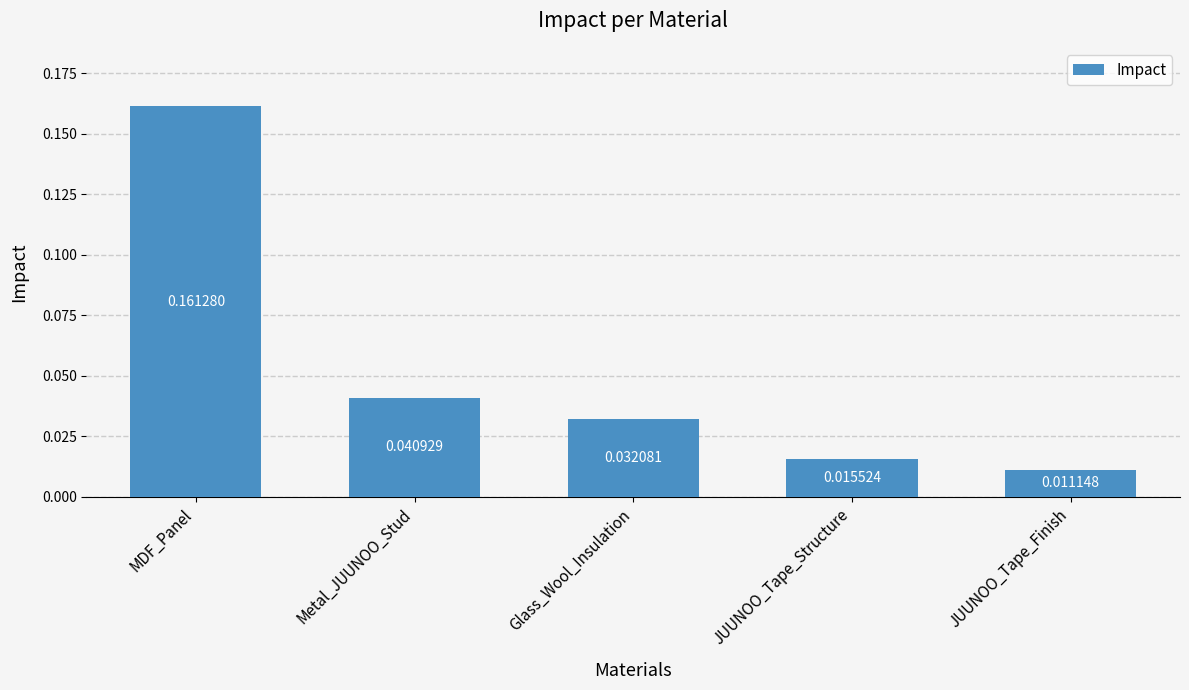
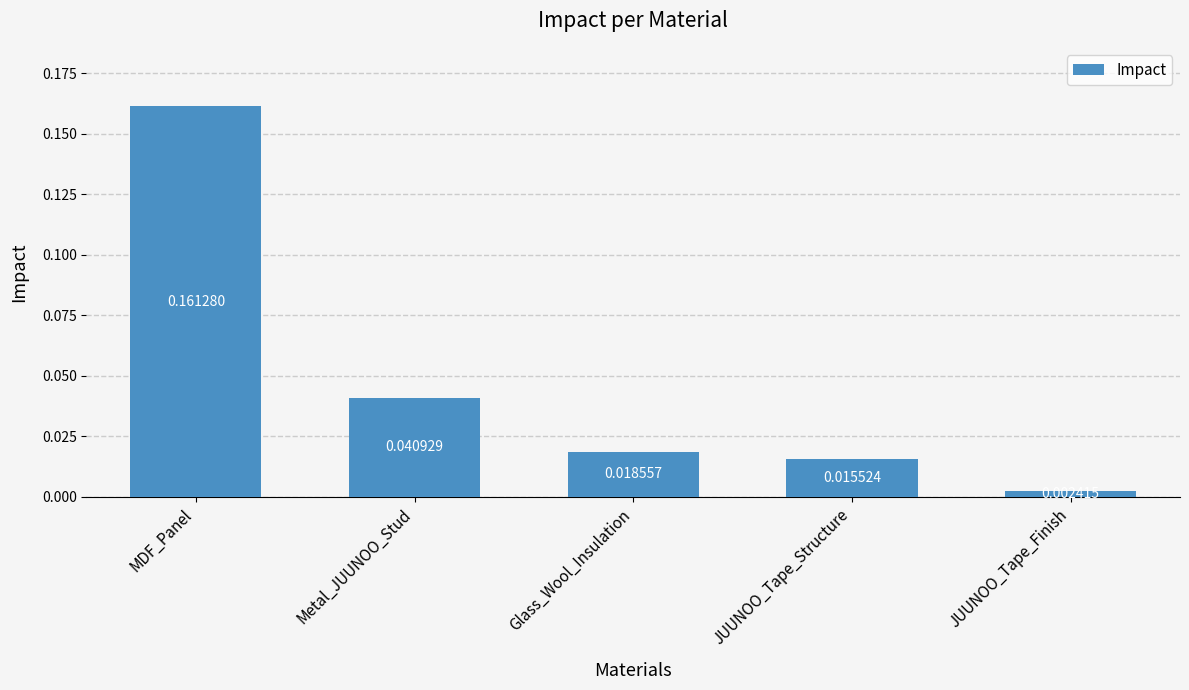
Glass_Wool_Insulation: 0.032081 -> 0.018557
JUUNOO_Tape_Finish: 0.011 -> 0.002
